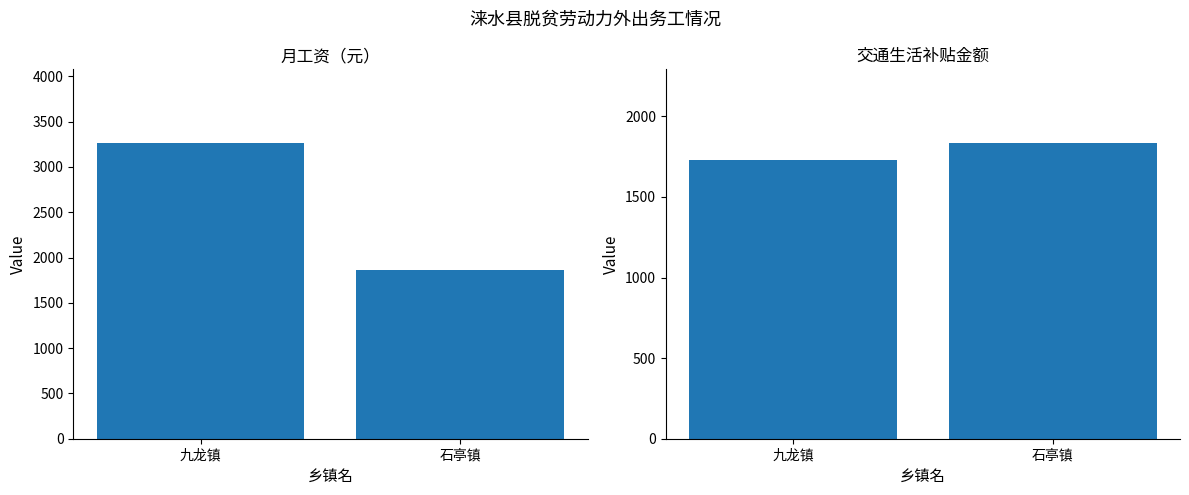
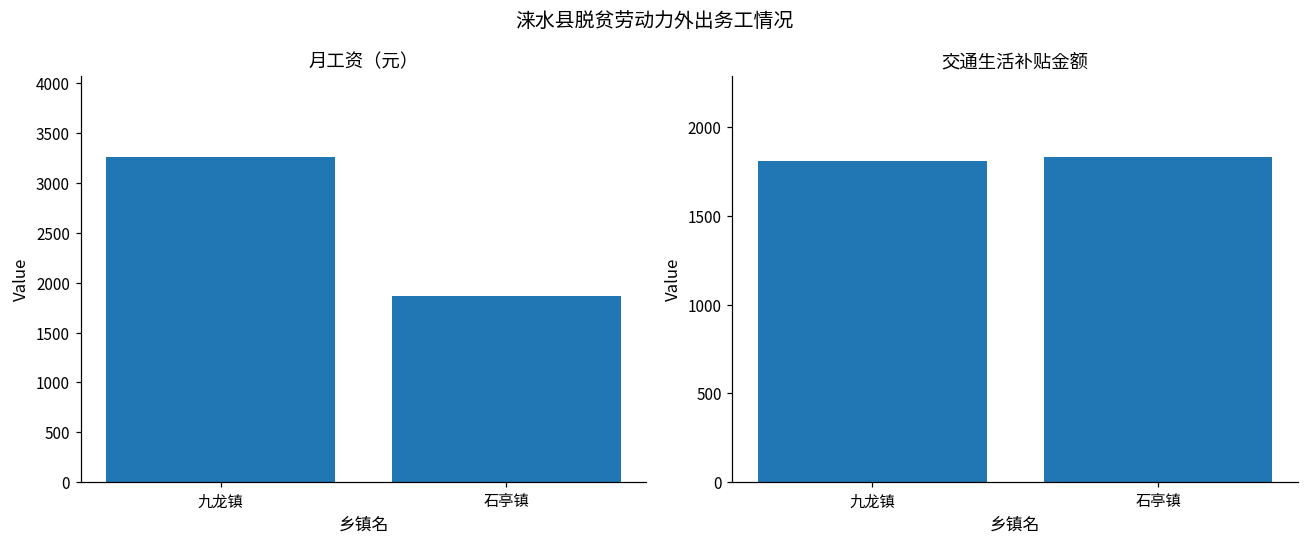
交通生活补贴金额, 九龙镇: 1730 -> 1810
